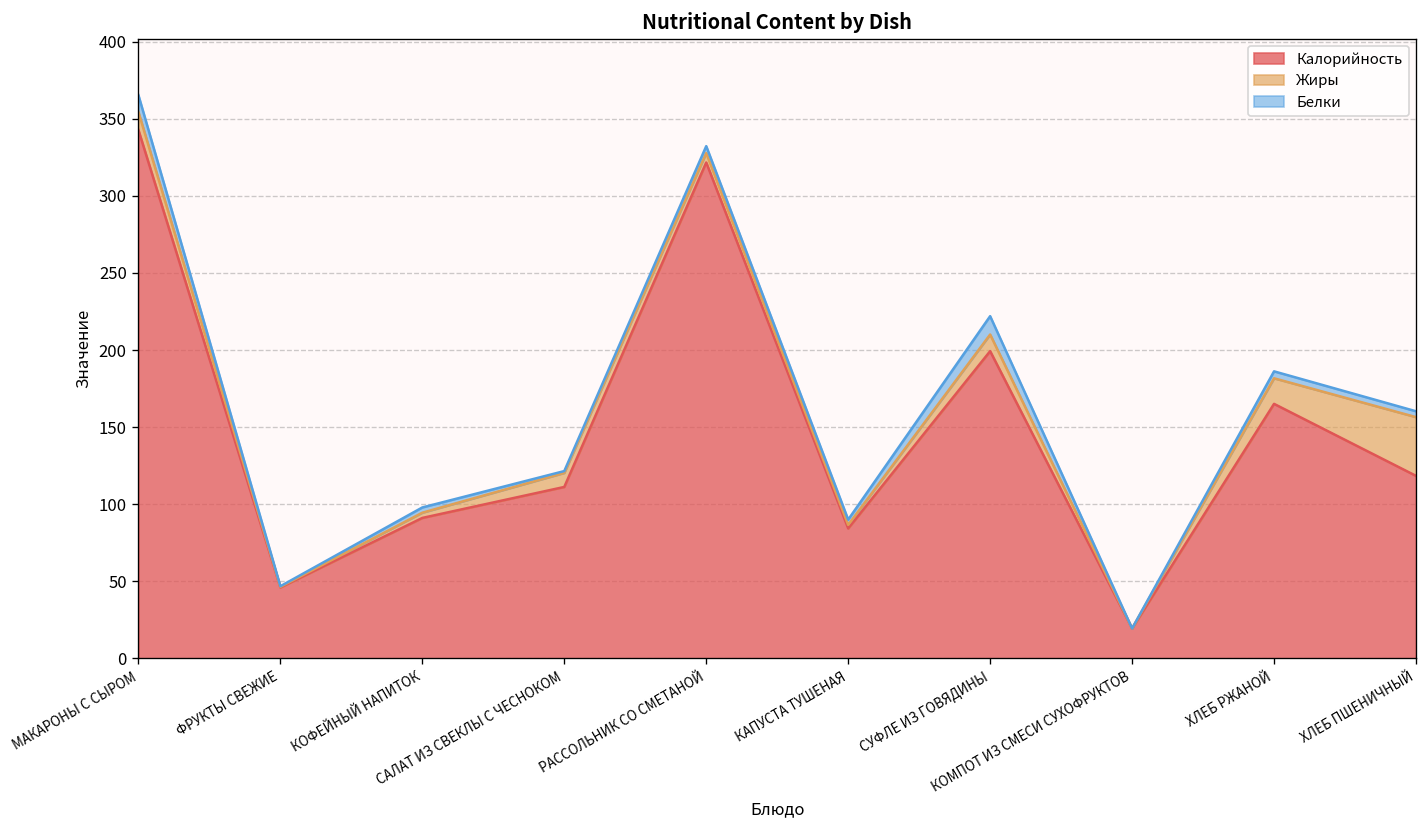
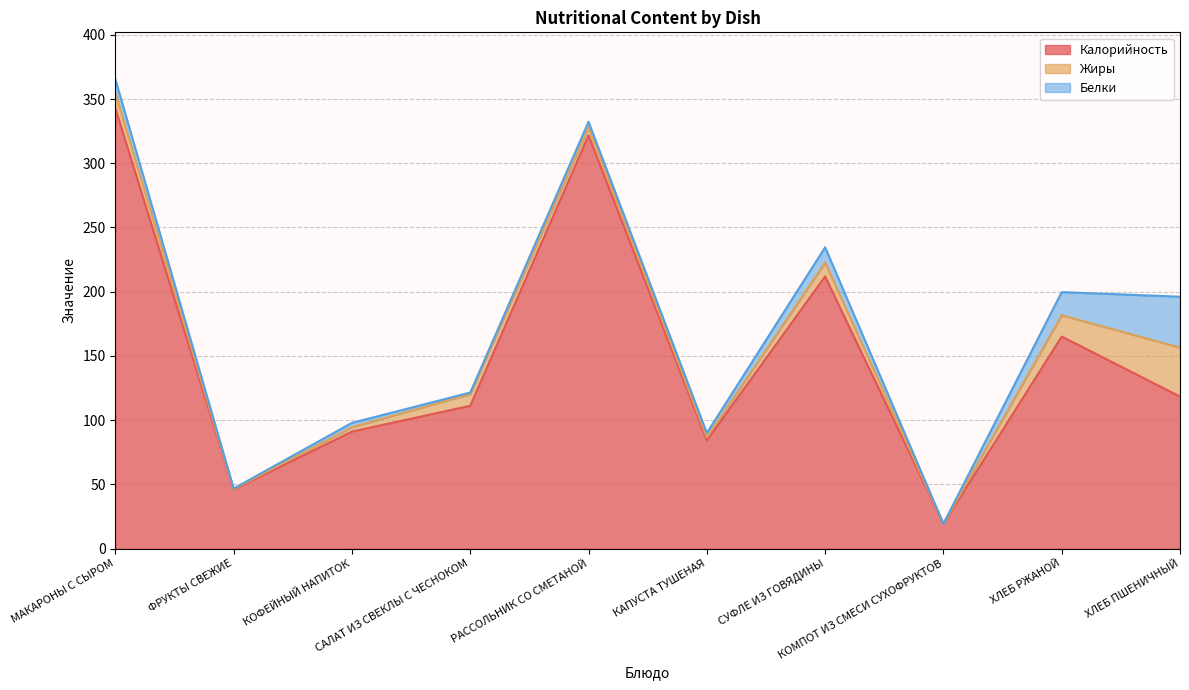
Калорийность, СУФЛЕ ИЗ ГОВЯДИНЫ: 199 -> 212
Белки, ХЛЕБ РЖАНОЙ: 5 -> 18
Белки, ХЛЕБ ПШЕНИЧНЫЙ: 4 -> 40
